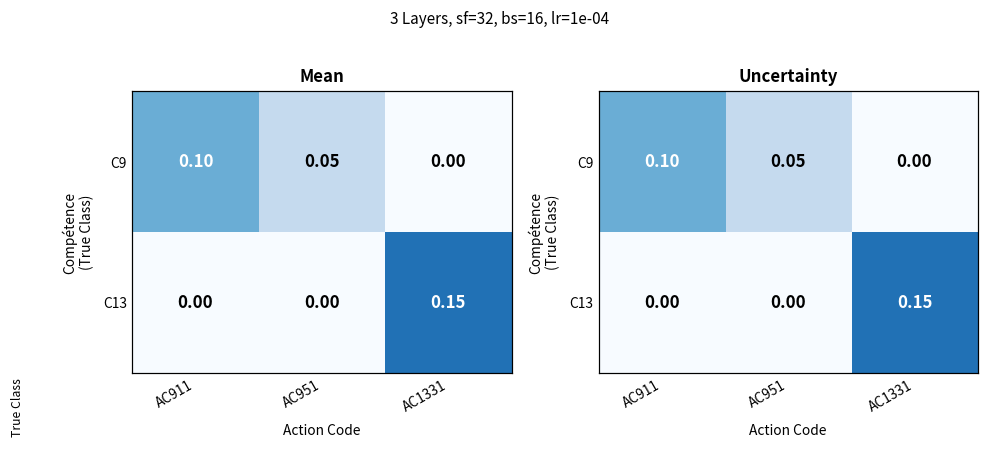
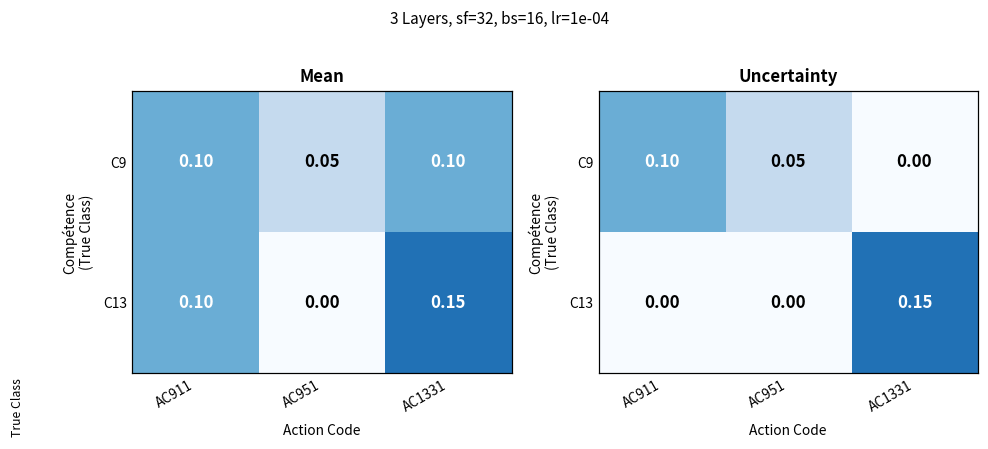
Mean, C9, AC1331: 0.00 -> 0.10
Mean, C13, AC911: 0.00 -> 0.10
